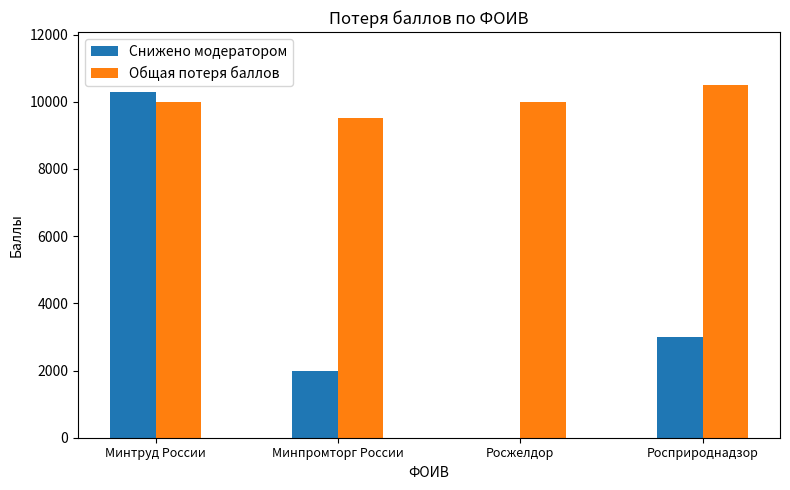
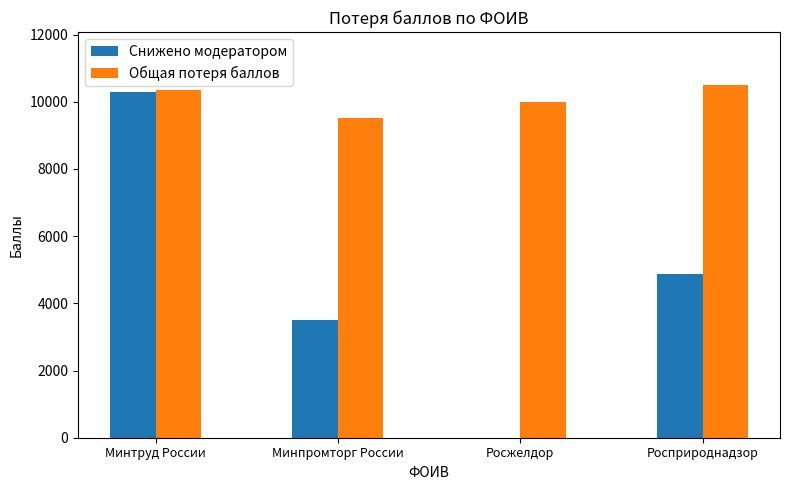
Общая потеря баллов, Минтруд России: 10000 -> 10300
Снижено модератором, Минпромторг России: 2000 -> 3500
Снижено модератором, Росприроднадзор: 3000 -> 4900
